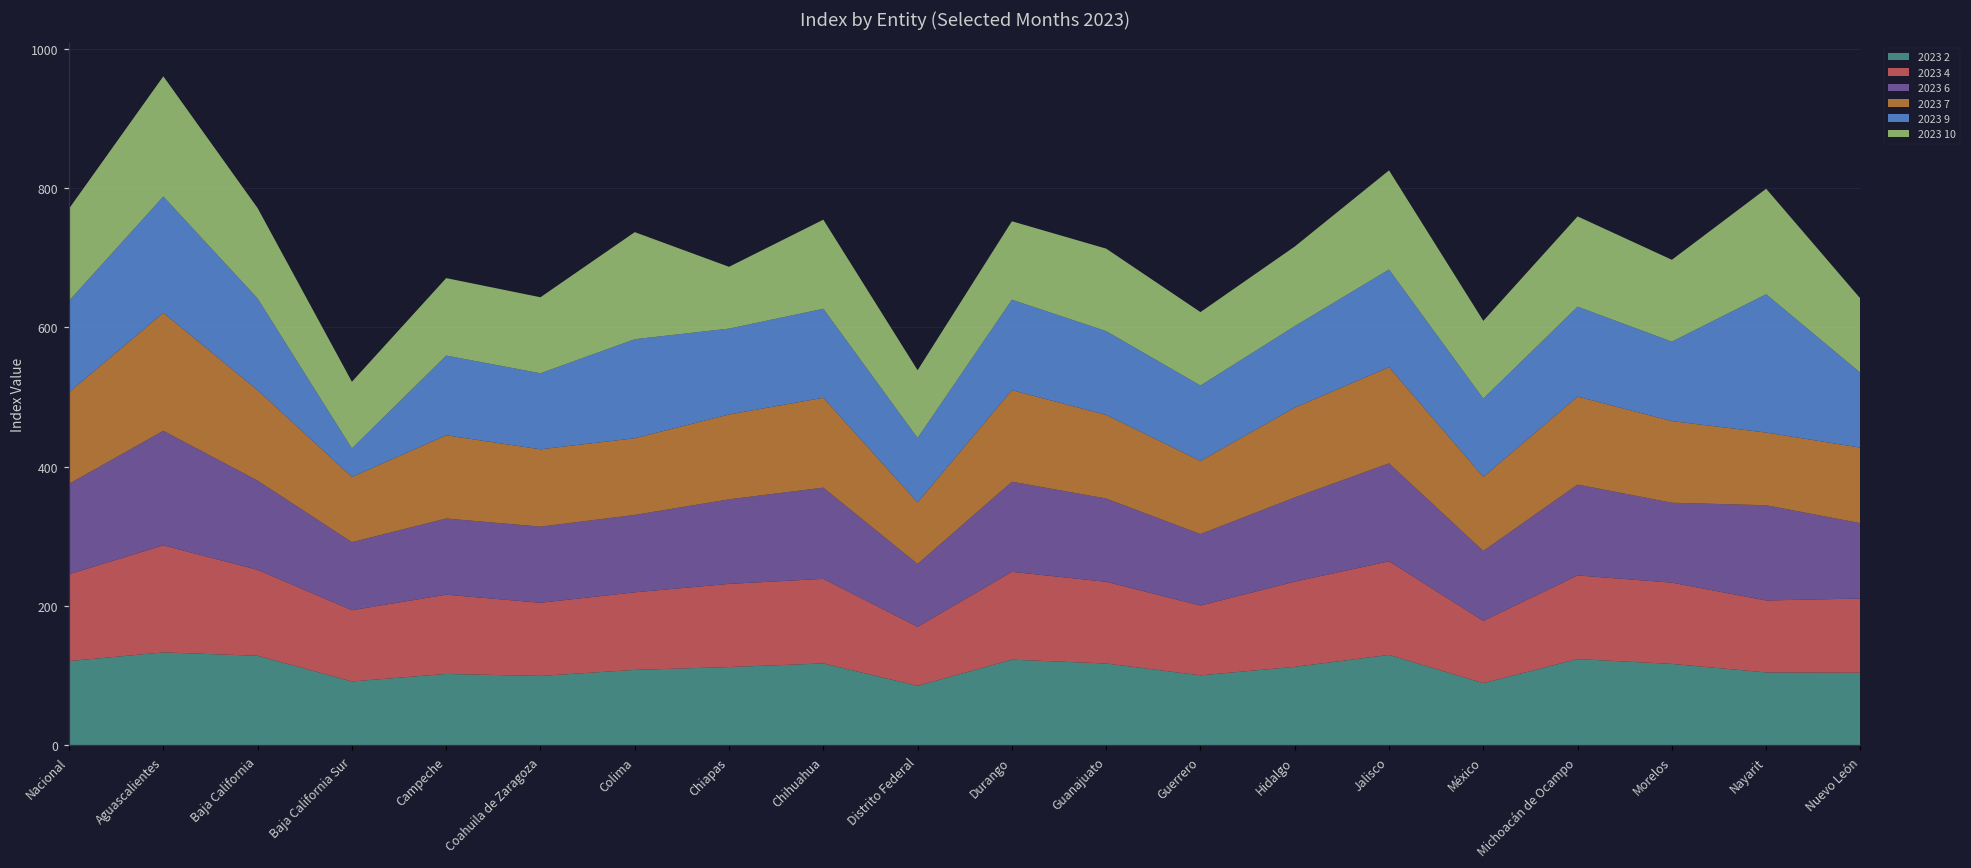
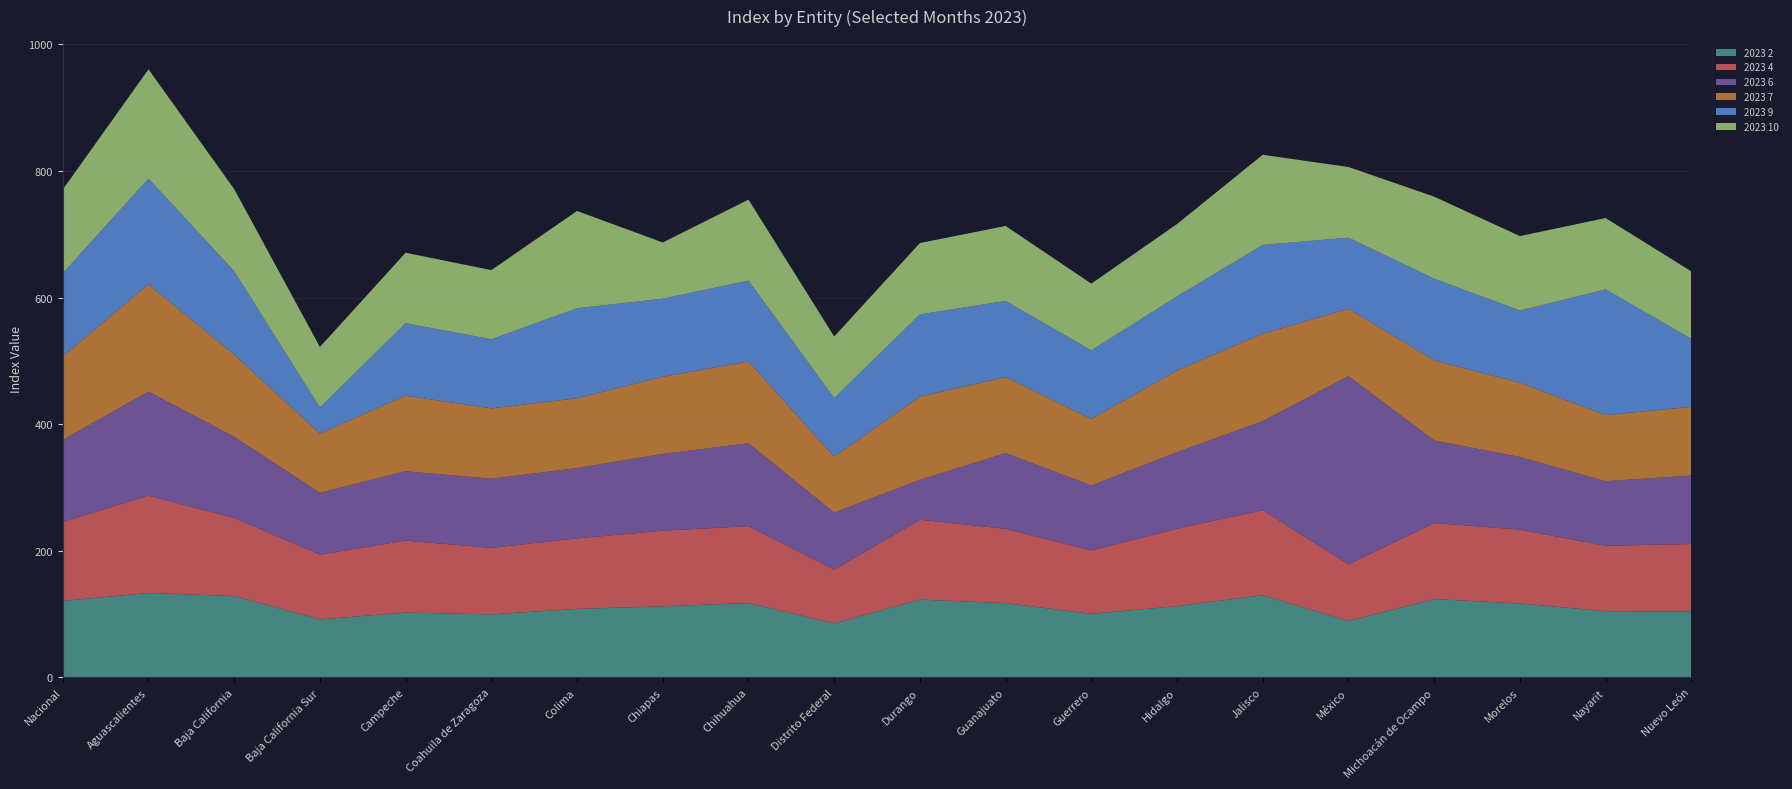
2023 6, Durango: 130 -> 60
2023 6, México: 100 -> 300
2023 6, Nayarit: 140 -> 100
2023 10, Nayarit: 150 -> 110
